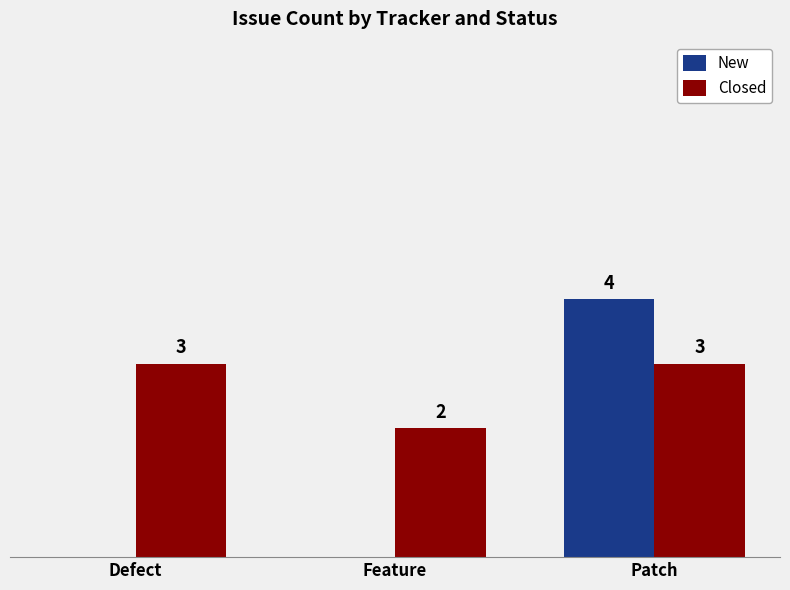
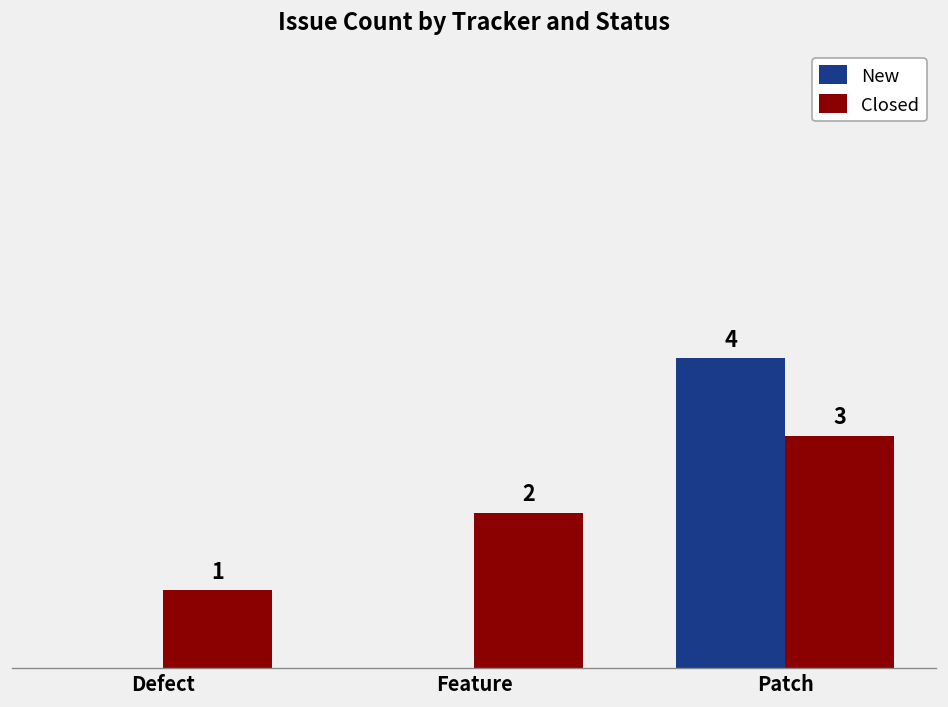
Closed, Defect: 3 -> 1
